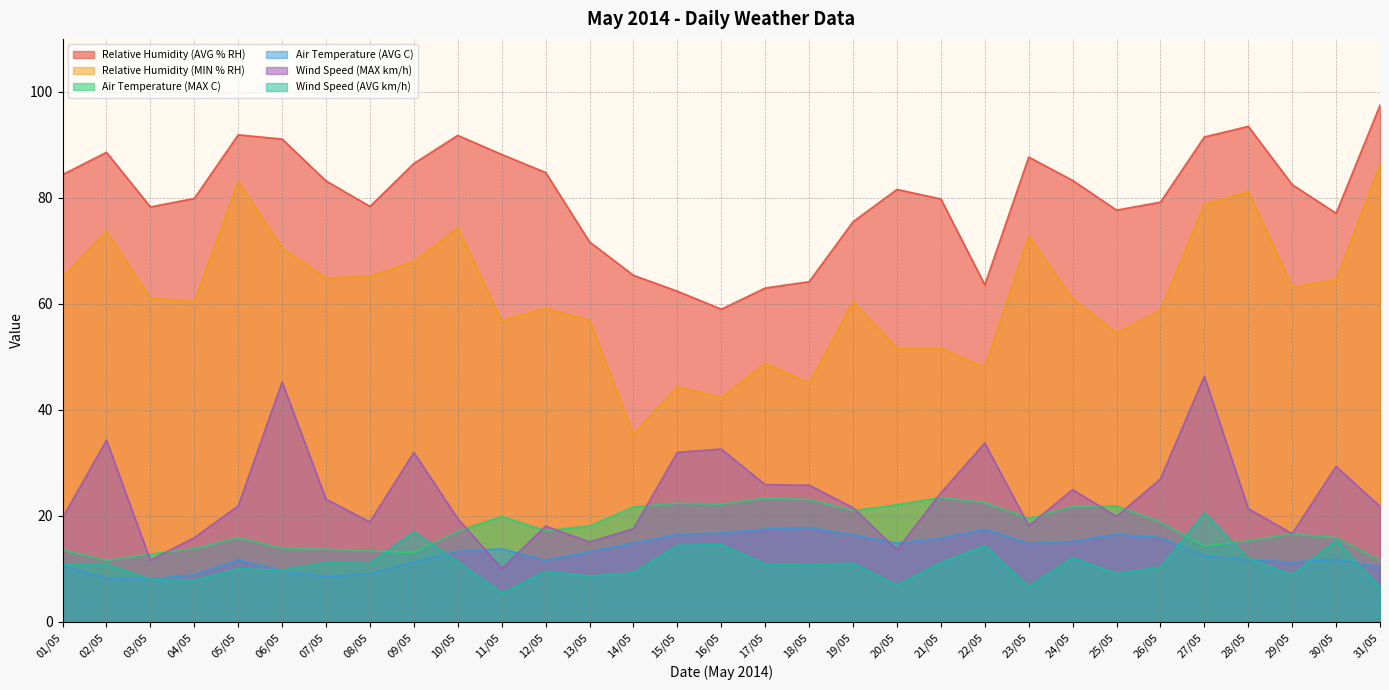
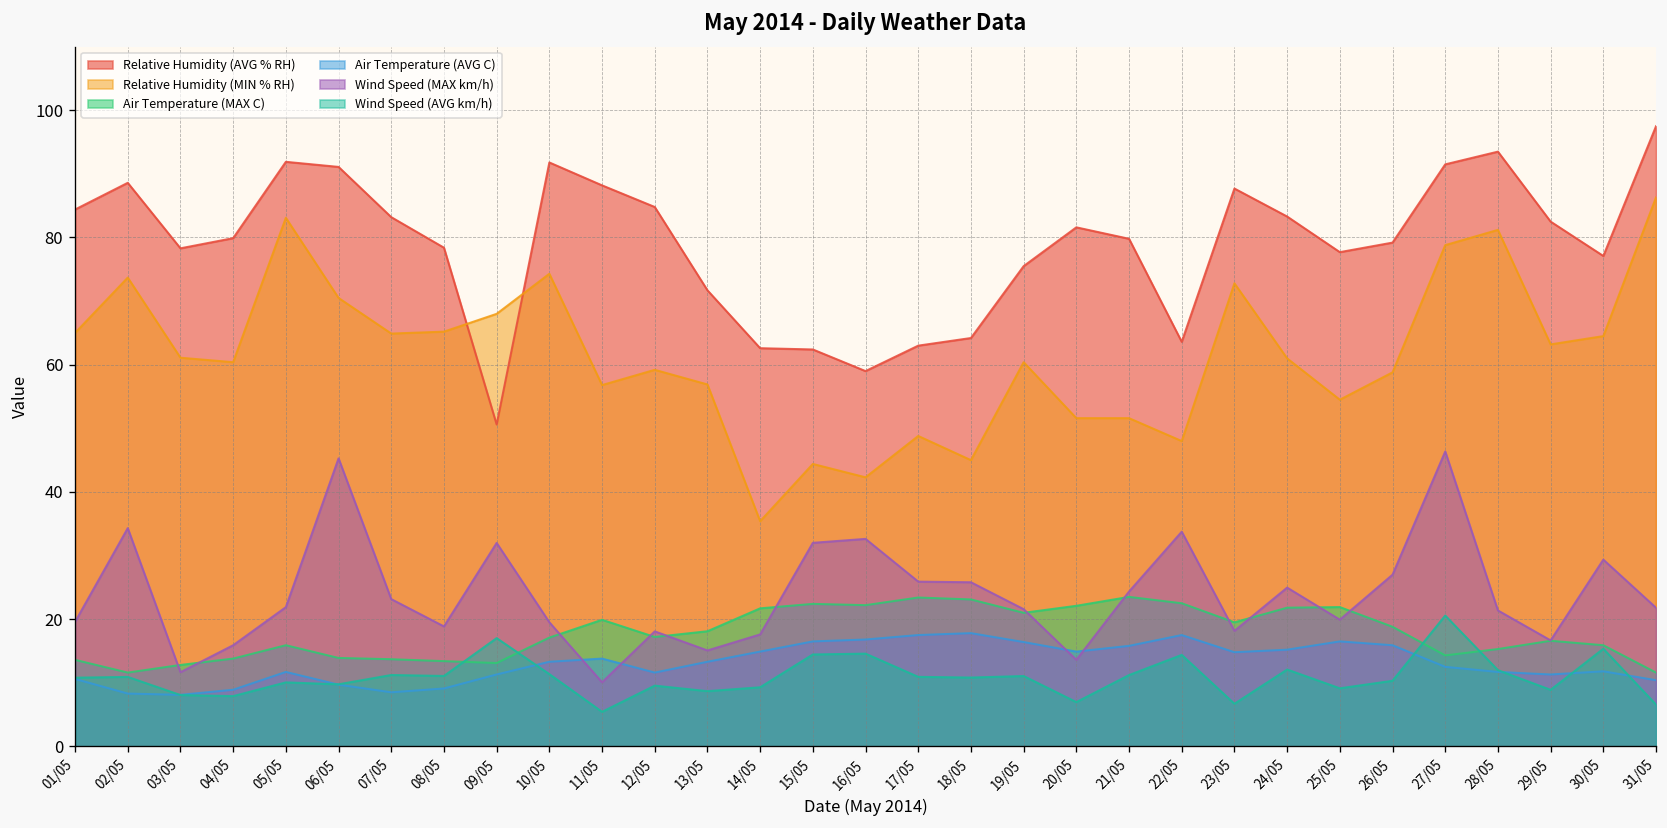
Relative Humidity (AVG % RH), 09/05: 87 -> 51
Relative Humidity (AVG % RH), 14/05: 65 -> 63
